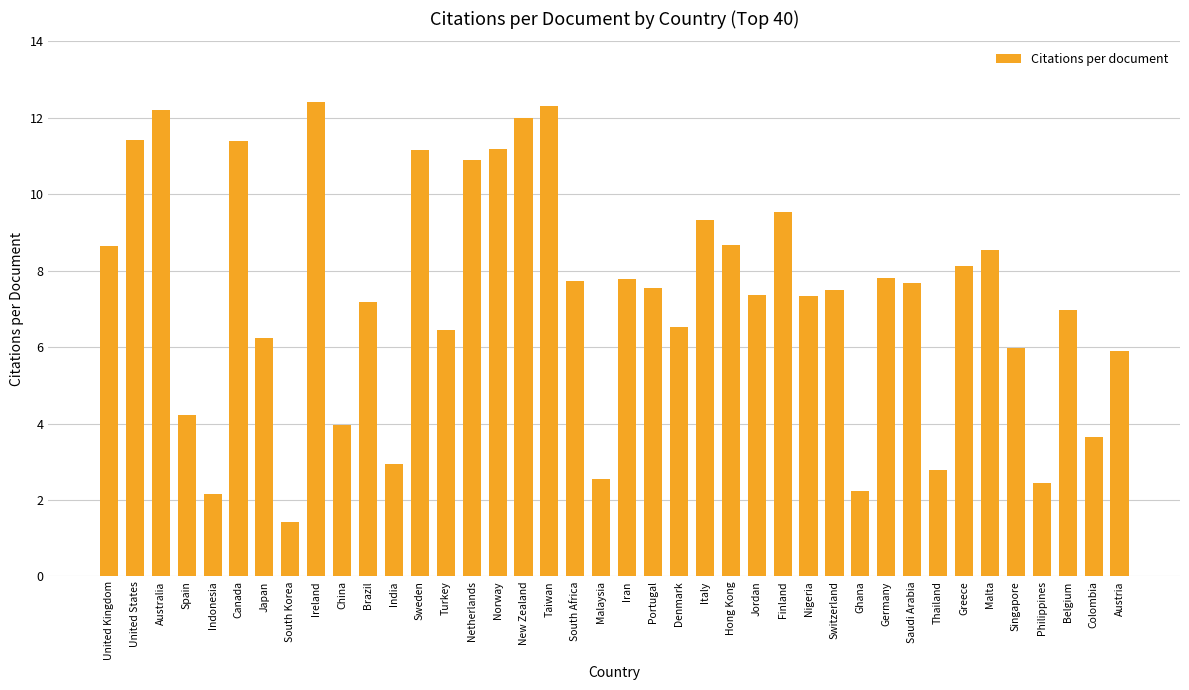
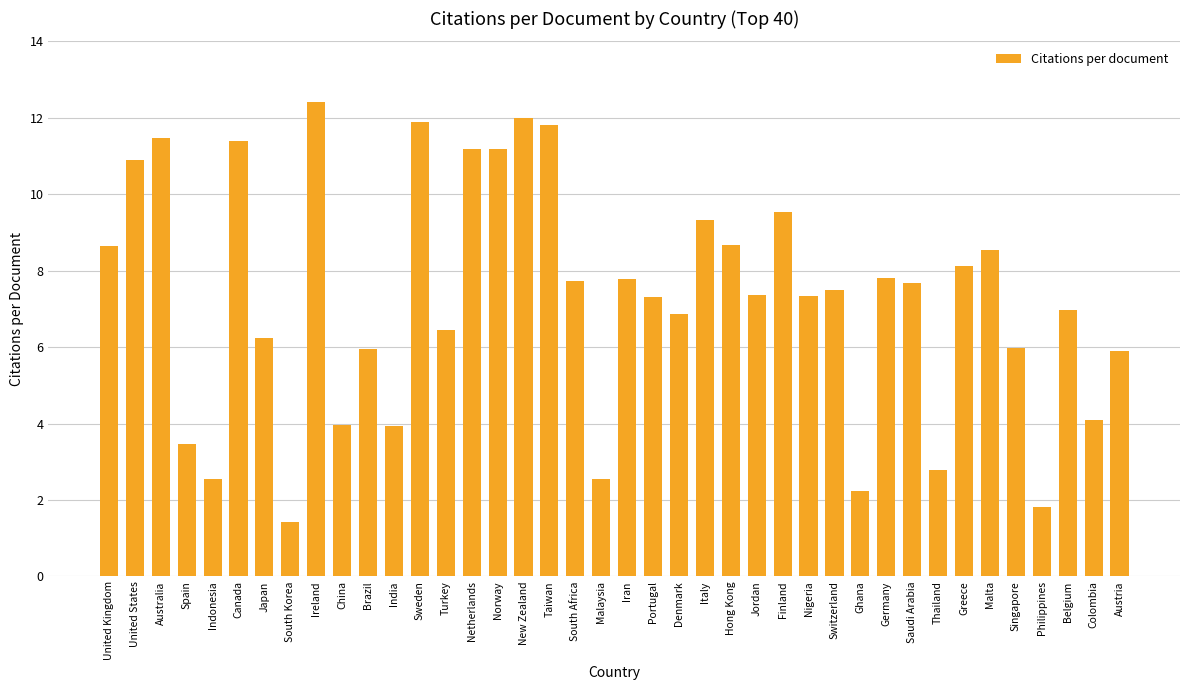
United States: 11.4 -> 10.9
Australia: 12.2 -> 11.5
Spain: 4.2 -> 3.5
Indonesia: 2.2 -> 2.6
Brazil: 7.2 -> 6.0
India: 3.0 -> 3.9
Sweden: 11.2 -> 11.9
Netherlands: 10.9 -> 11.2
Taiwan: 12.3 -> 11.8
Portugal: 7.6 -> 7.3
Denmark: 6.5 -> 6.9
Philippines: 2.4 -> 1.8
Colombia: 3.6 -> 4.1
